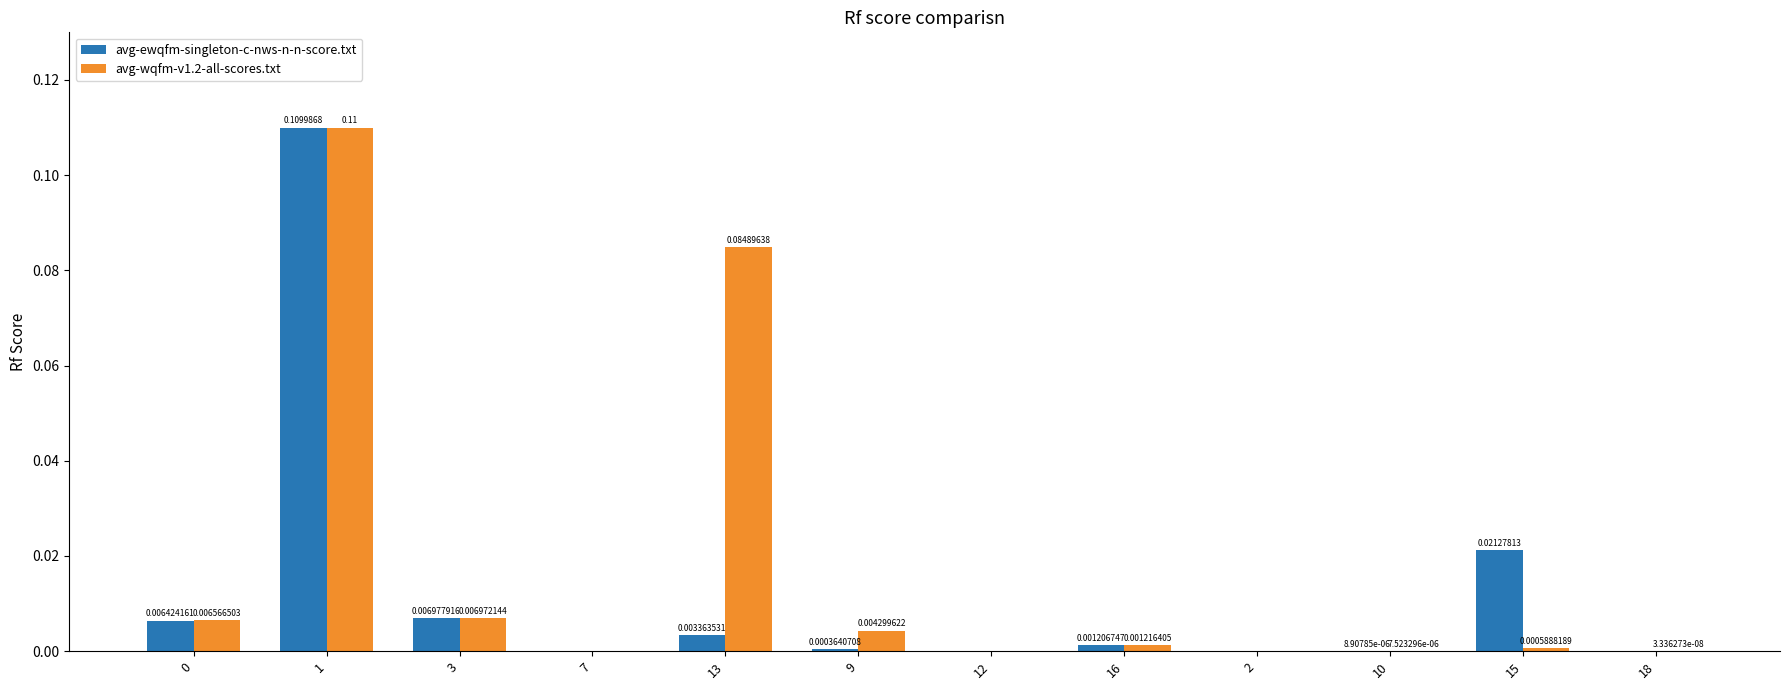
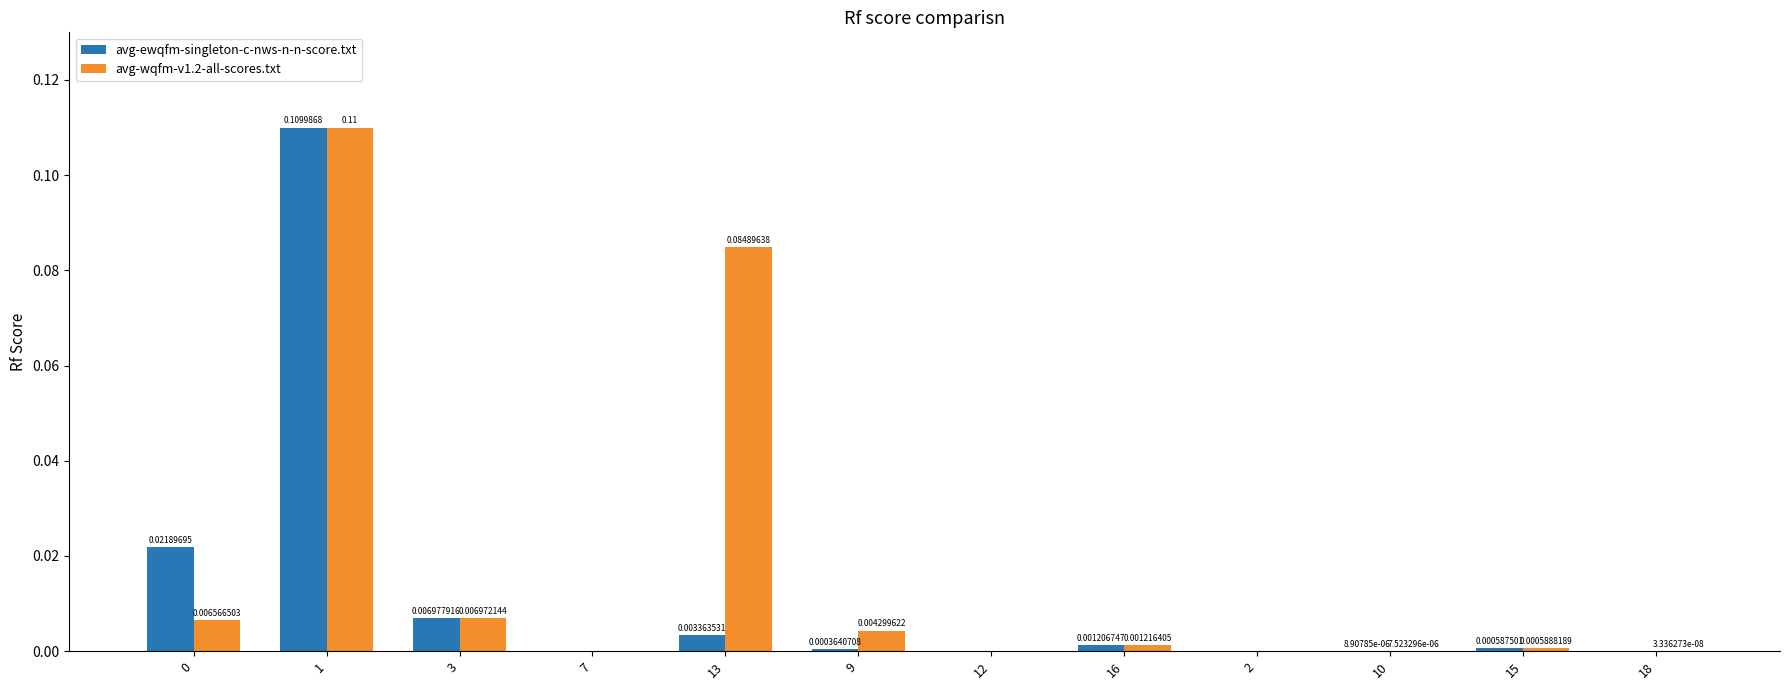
avg-ewqfm-singleton-c-nws-n-n-score.txt, 0: 0.006424161 -> 0.02189695
avg-ewqfm-singleton-c-nws-n-n-score.txt, 15: 0.02127813 -> 0.000587501
